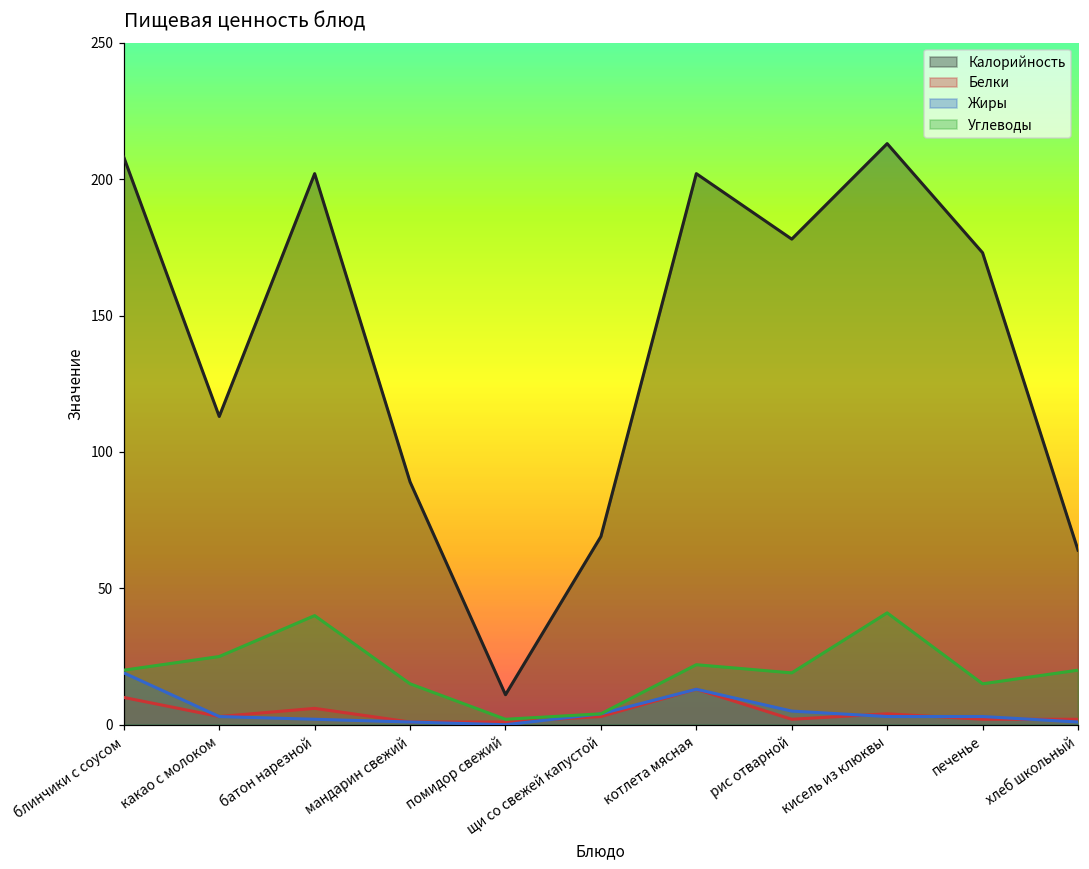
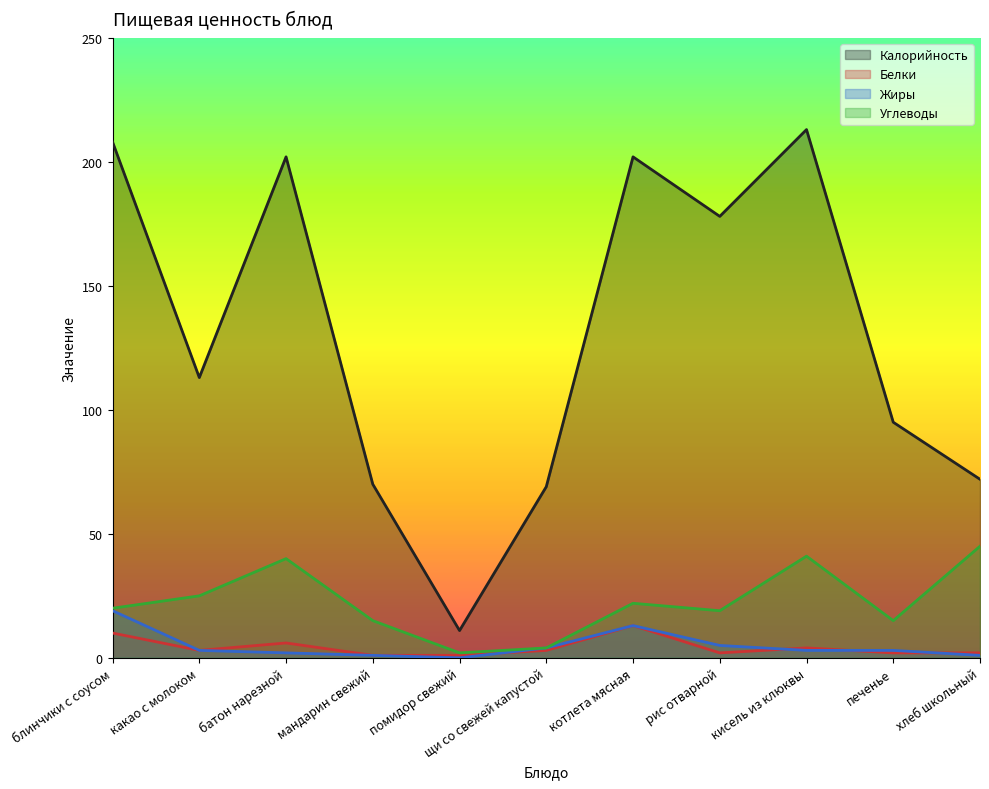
Калорийность, мандарин свежий: 89 -> 70
Калорийность, печенье: 173 -> 95
Калорийность, хлеб школьный: 64 -> 72
Углеводы, хлеб школьный: 20 -> 45
